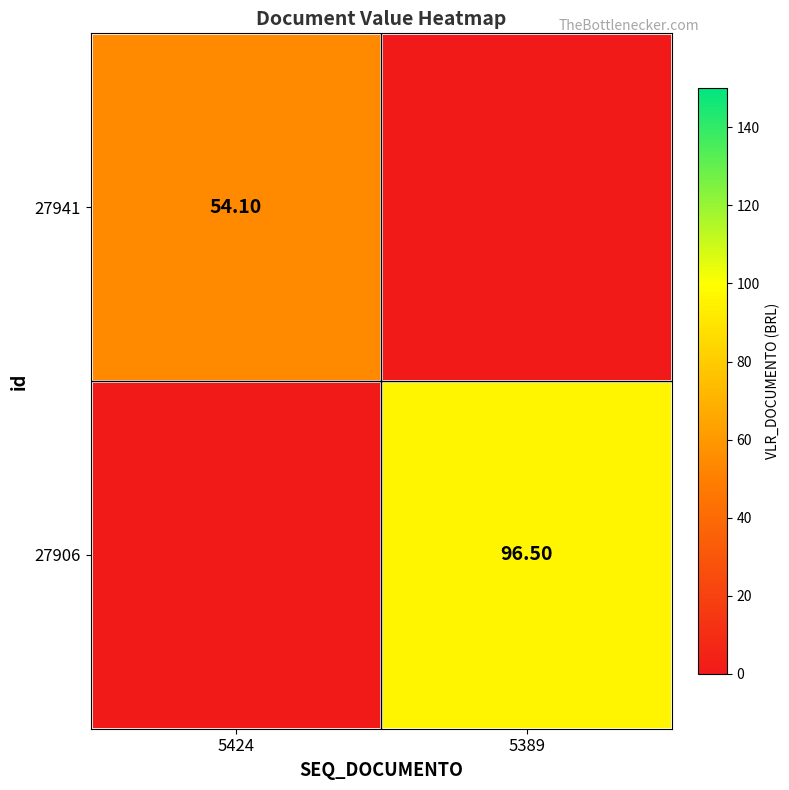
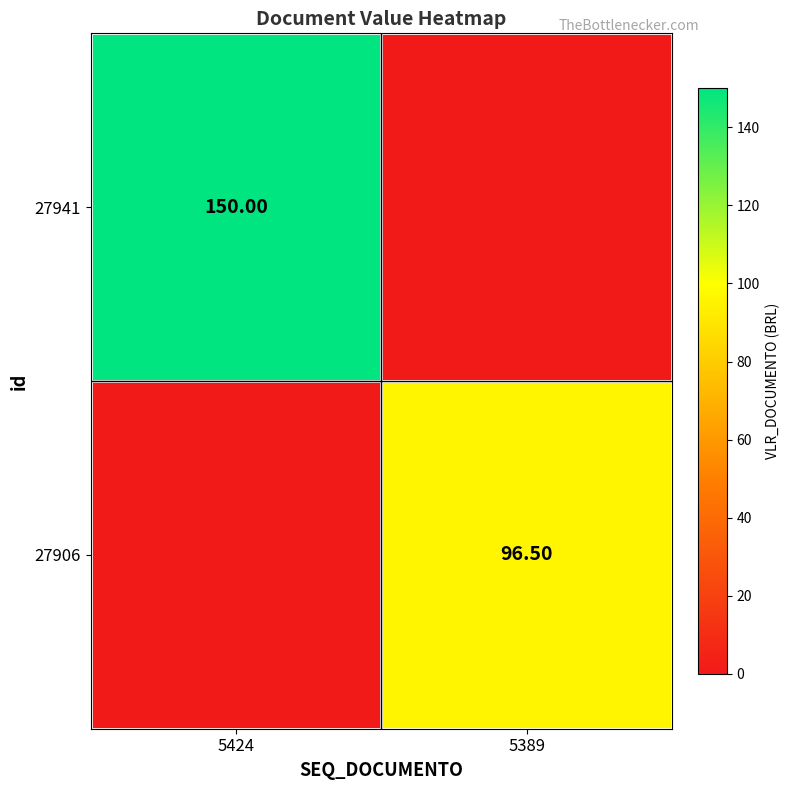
27941, 5424: 54.10 -> 150.00
